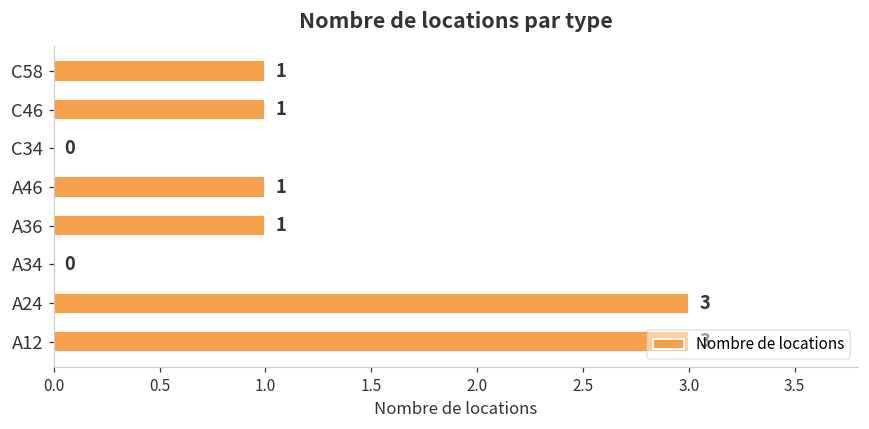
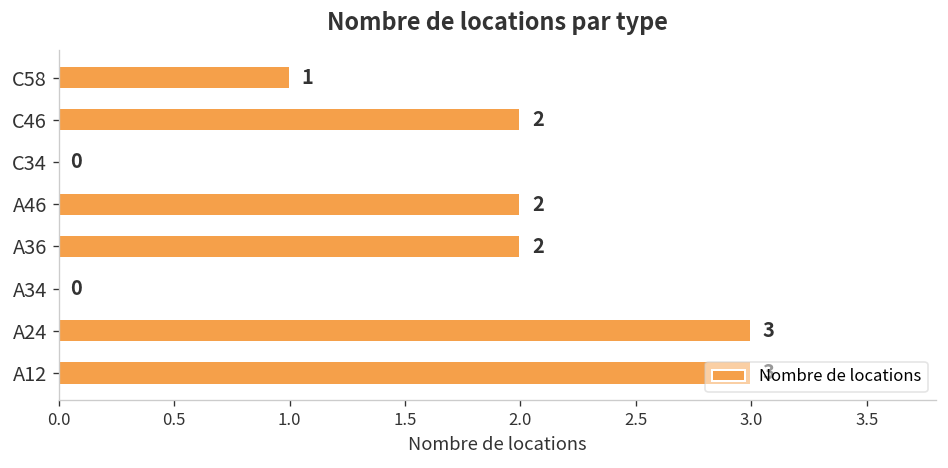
C46: 1 -> 2
A46: 1 -> 2
A36: 1 -> 2
